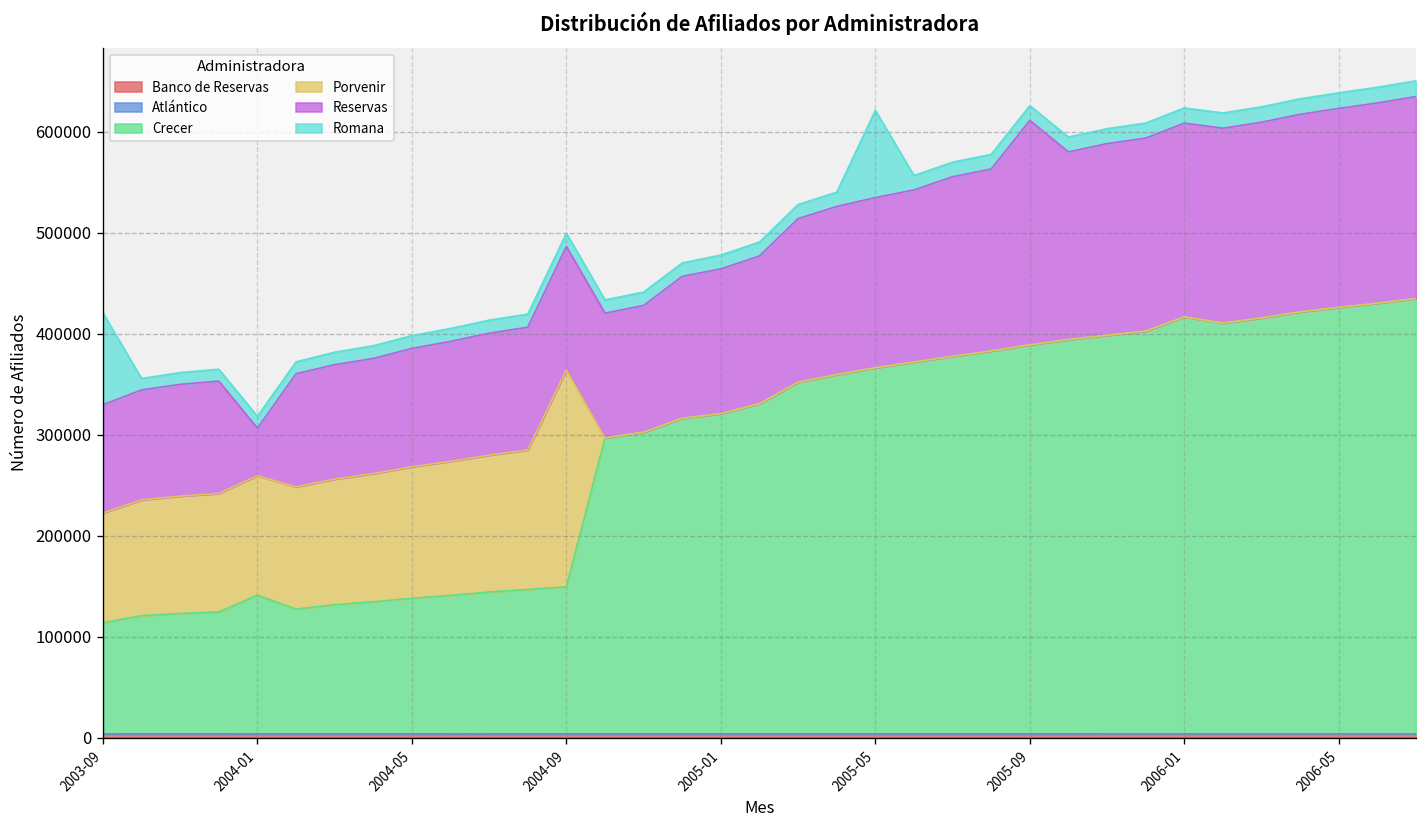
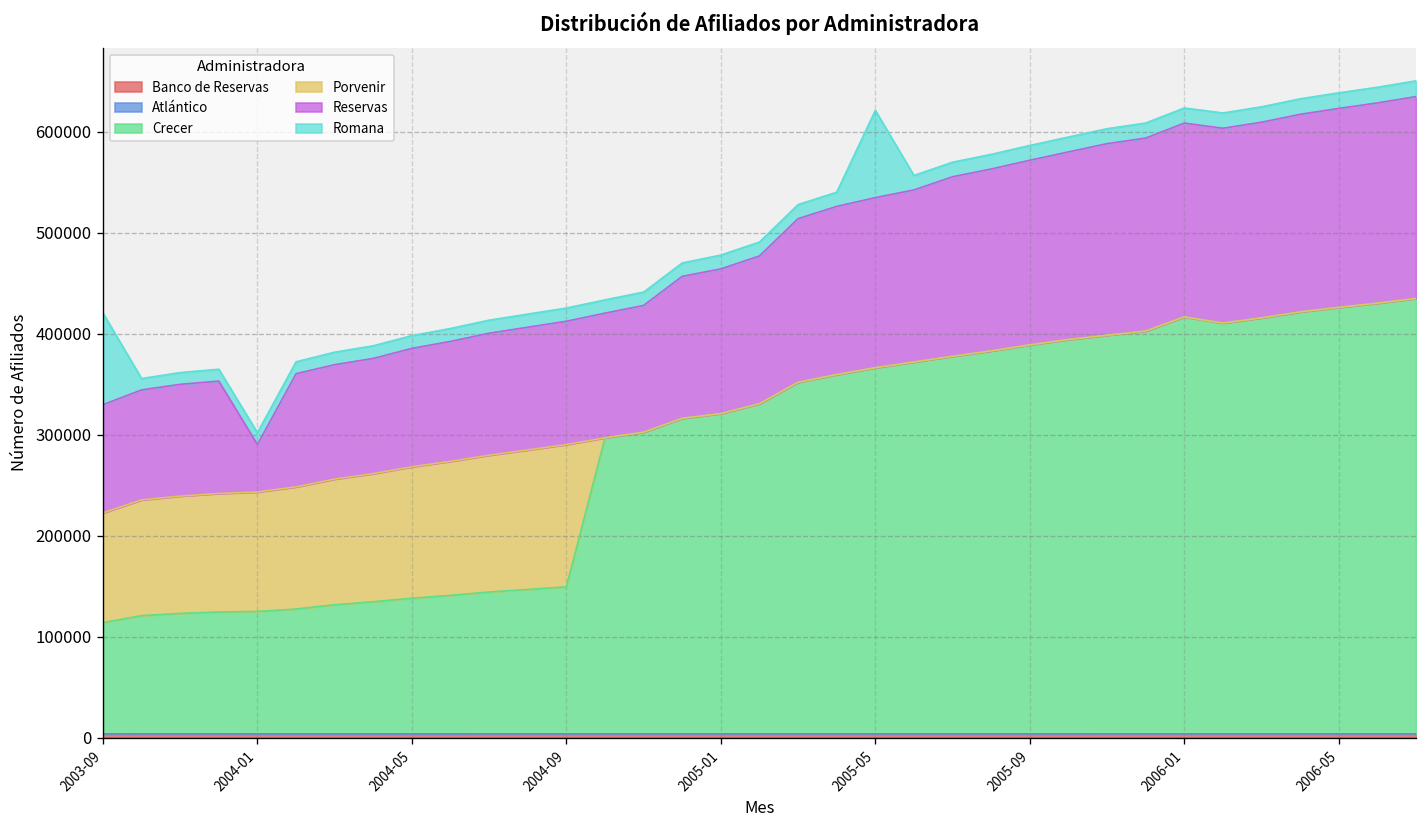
Crecer, 2004-01: 140000 -> 120000
Porvenir, 2004-09: 210000 -> 140000
Reservas, 2005-09: 220000 -> 180000
